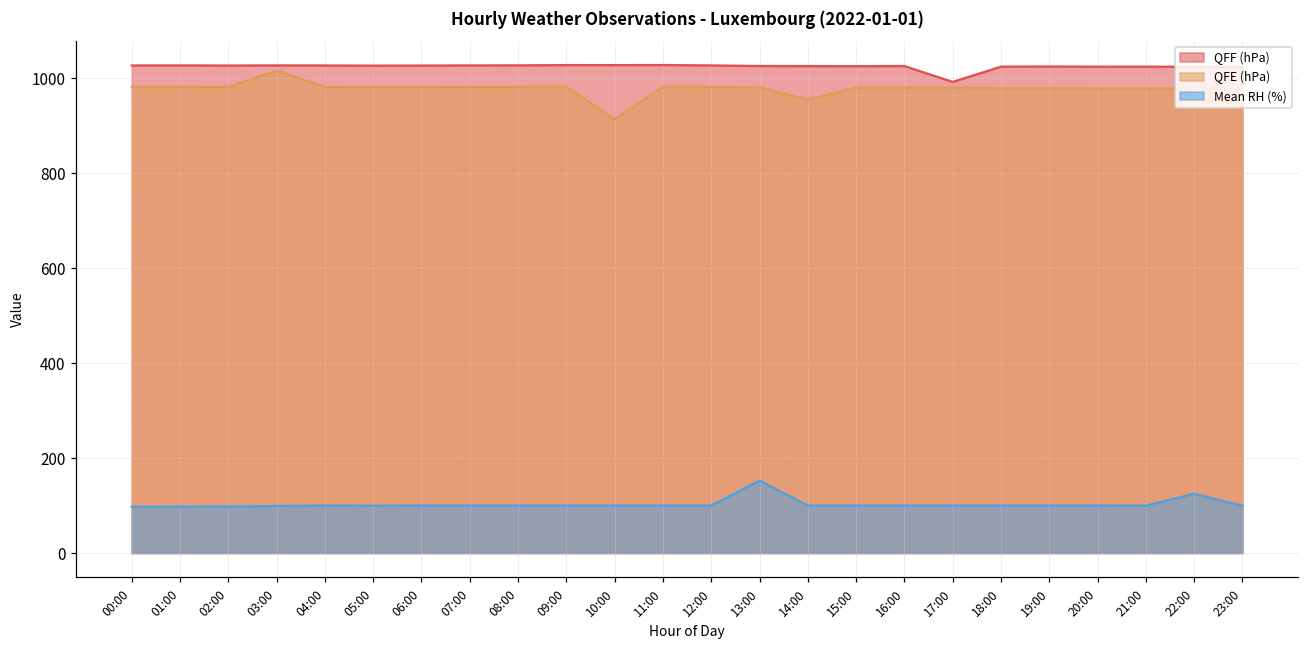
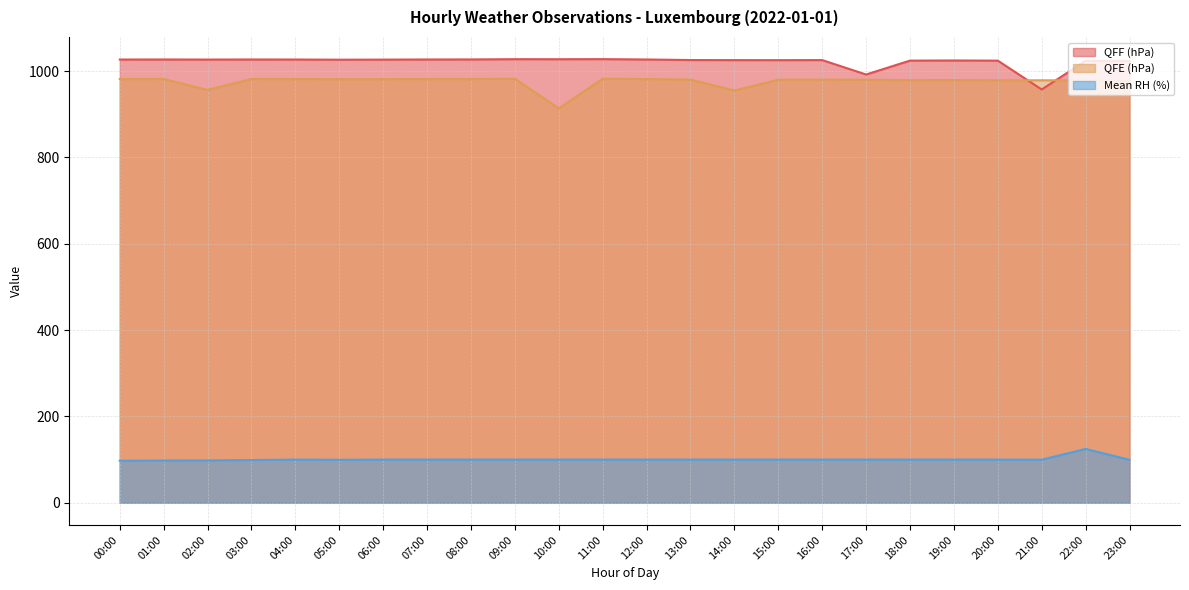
QFE (hPa), 02:00: 980 -> 960
QFE (hPa), 03:00: 1020 -> 980
Mean RH (%), 13:00: 150 -> 100
QFF (hPa), 21:00: 1020 -> 960
